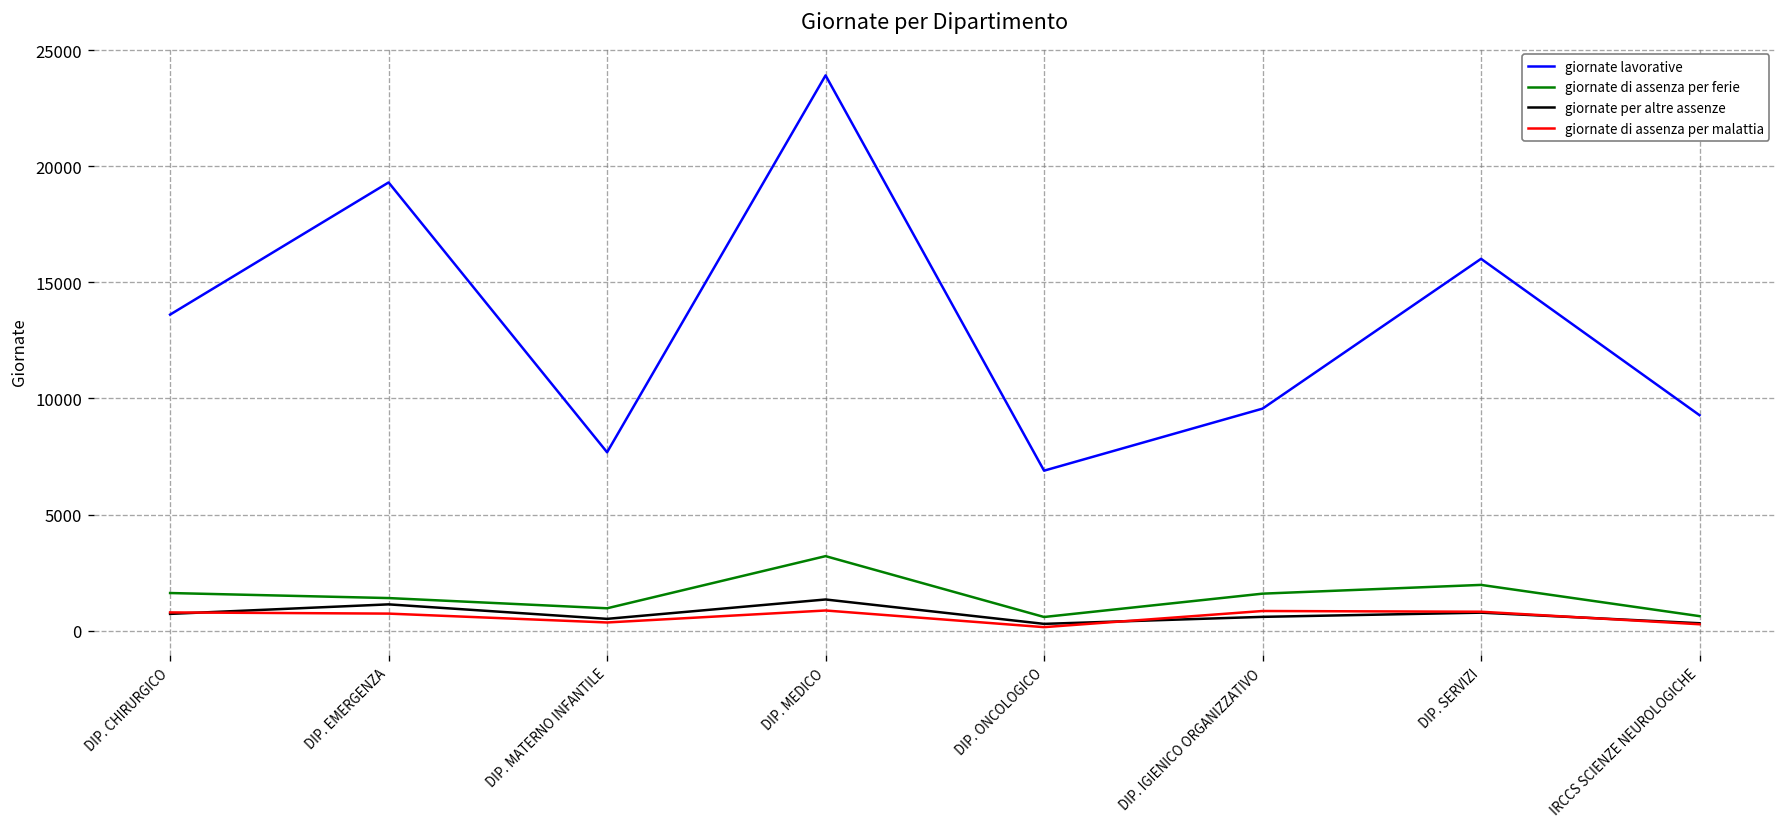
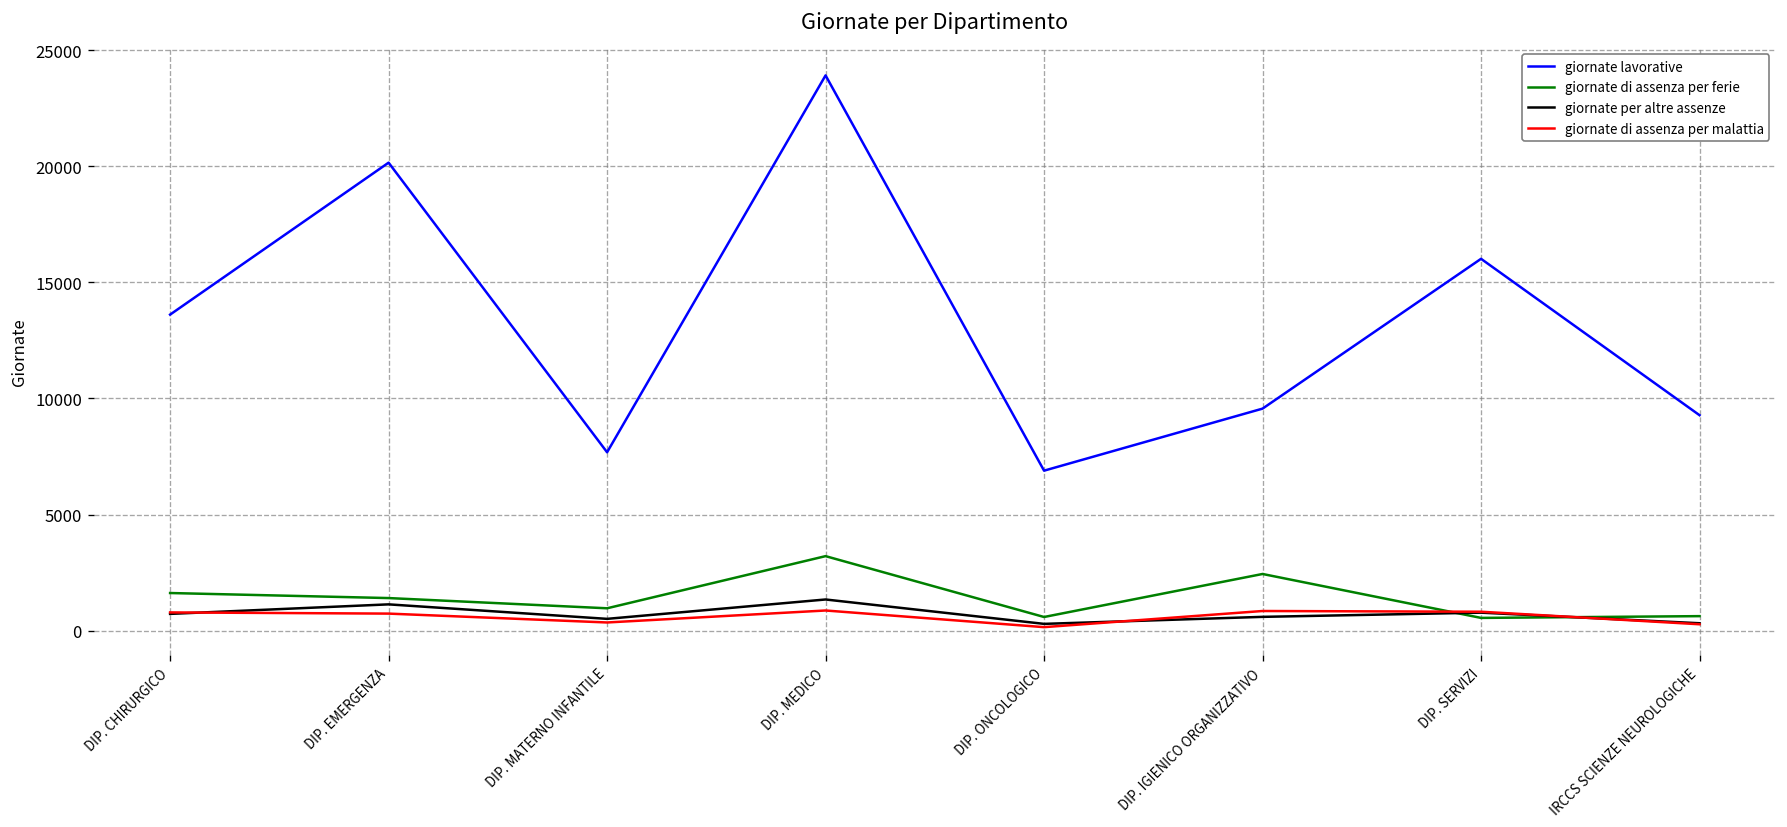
giornate lavorative, DIP. EMERGENZA: 19300 -> 20200
giornate di assenza per ferie, DIP. IGIENICO ORGANIZZATIVO: 1600 -> 2400
giornate di assenza per ferie, DIP. SERVIZI: 2000 -> 600
